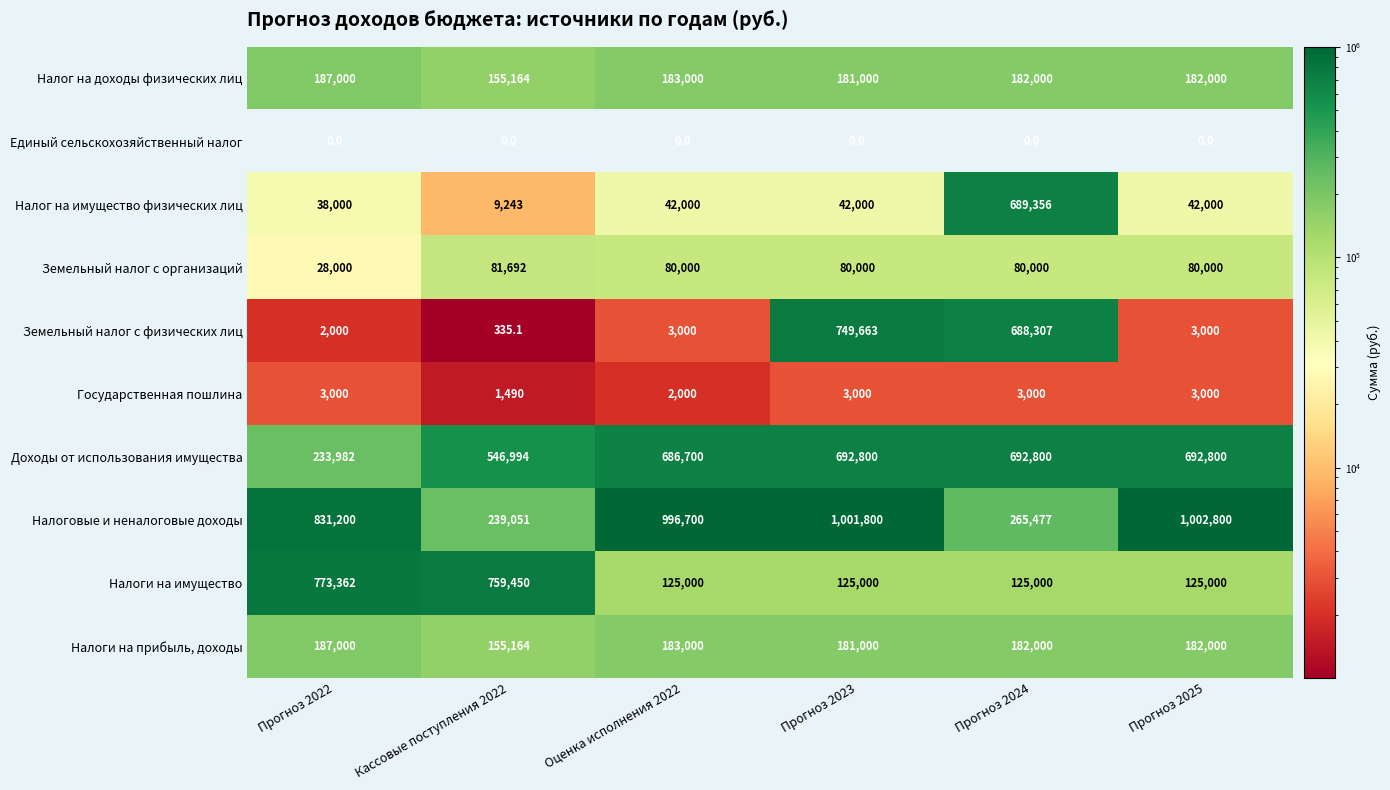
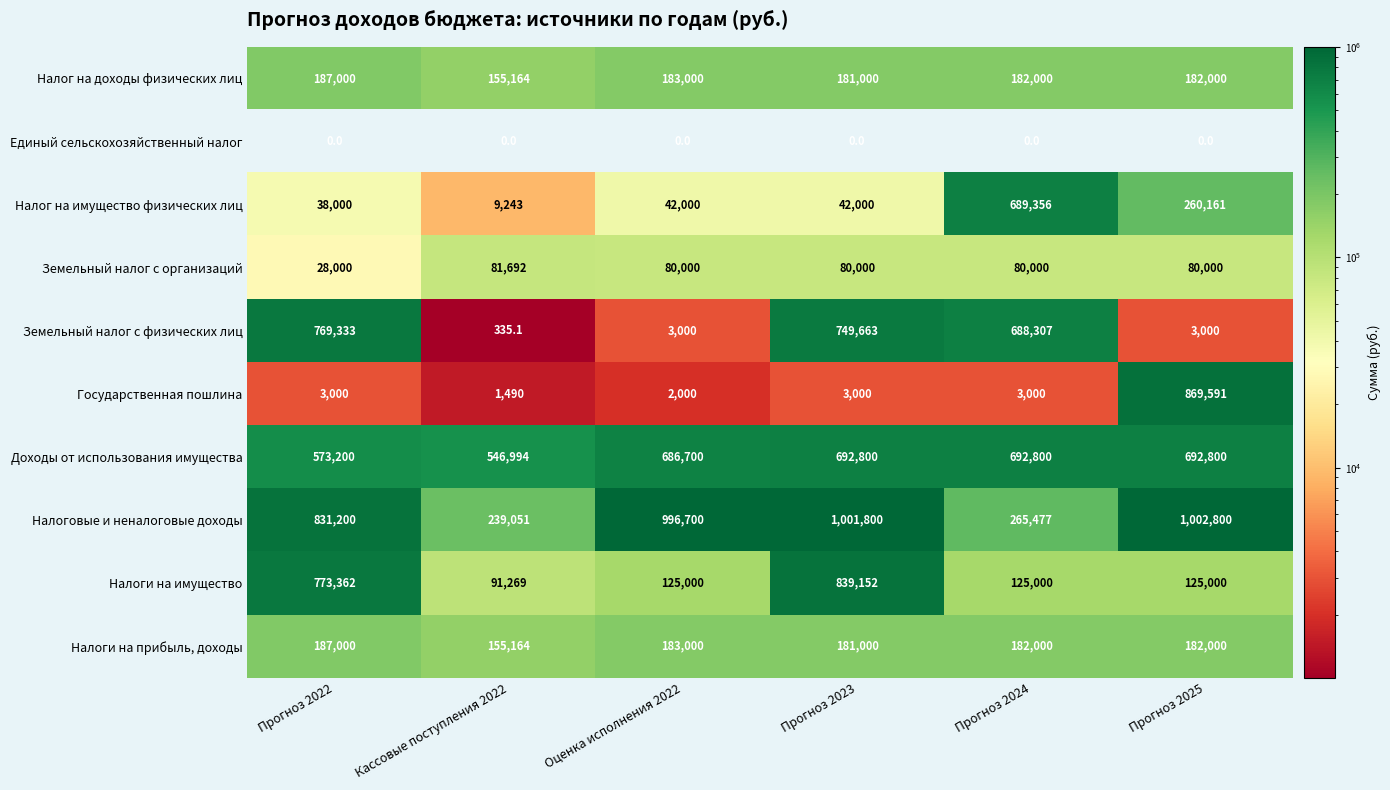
Налог на имущество физических лиц, Прогноз 2025: 42,000 -> 260,161
Земельный налог с физических лиц, Прогноз 2022: 2,000 -> 769,333
Государственная пошлина, Прогноз 2025: 3,000 -> 869,591
Доходы от использования имущества, Прогноз 2022: 233,982 -> 573,200
Налоги на имущество, Кассовые поступления 2022: 759,450 -> 91,269
Налоги на имущество, Прогноз 2023: 125,000 -> 839,152
